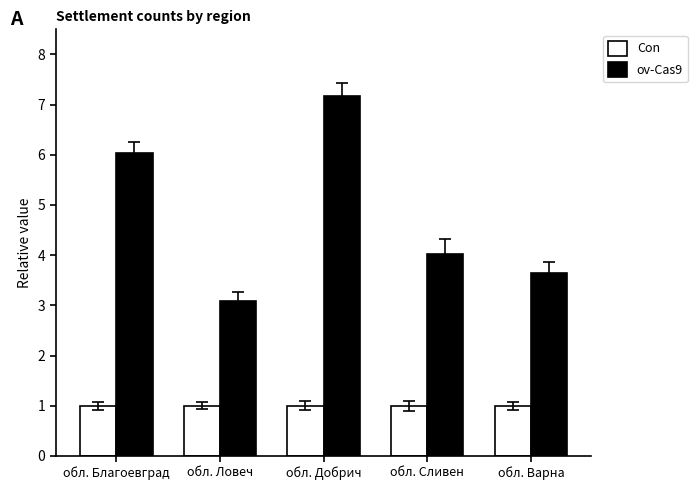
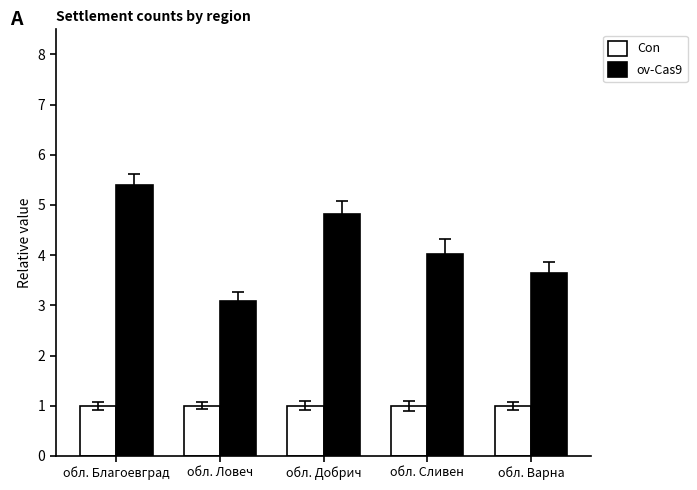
ov-Cas9, обл. Благоевград: 6.0 -> 5.4
ov-Cas9, обл. Добрич: 7.2 -> 4.8
